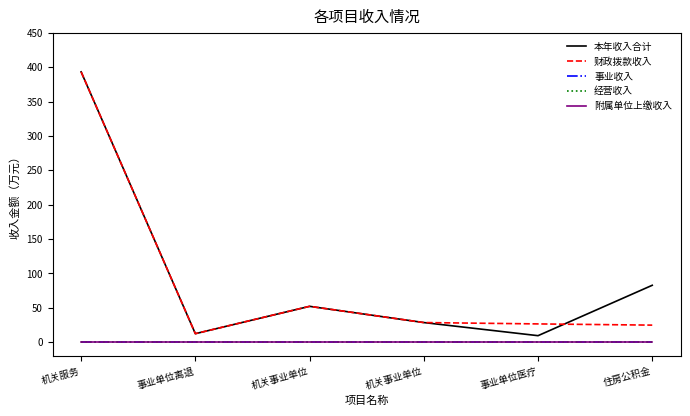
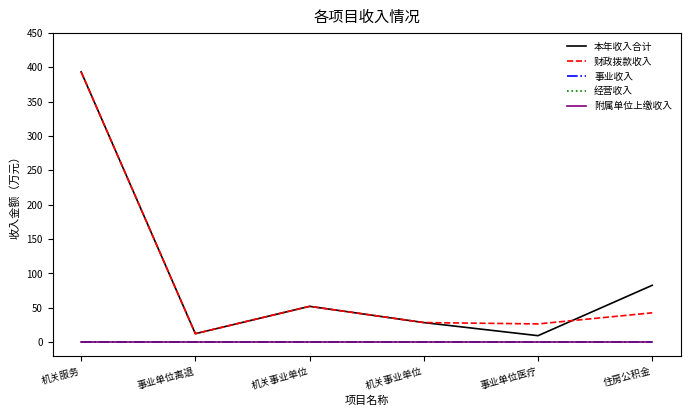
财政拨款收入, 住房公积金: 20 -> 40
